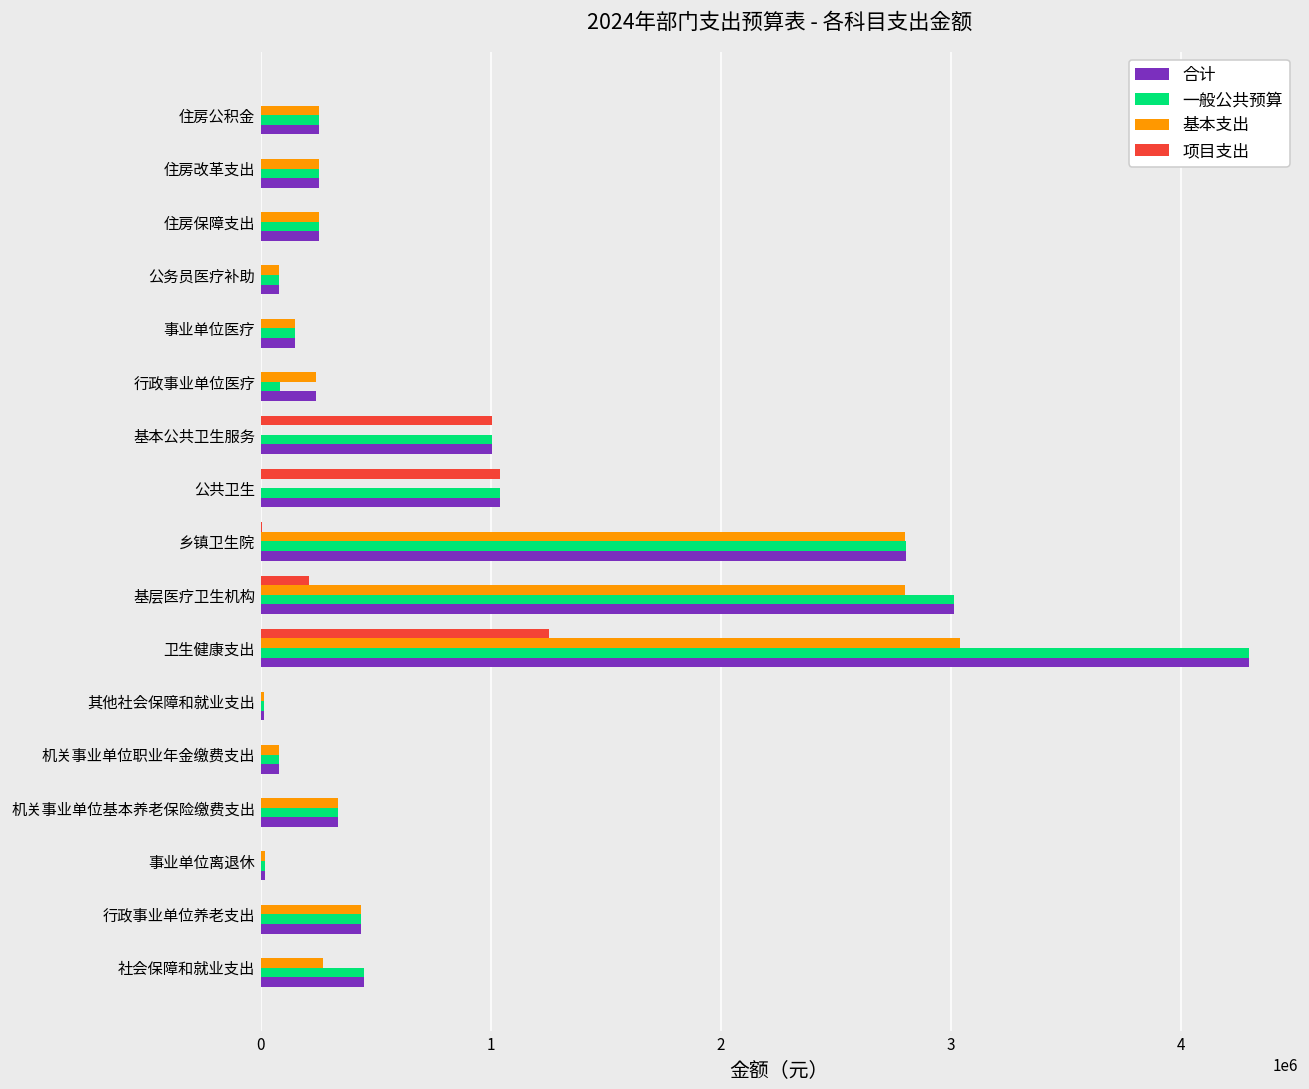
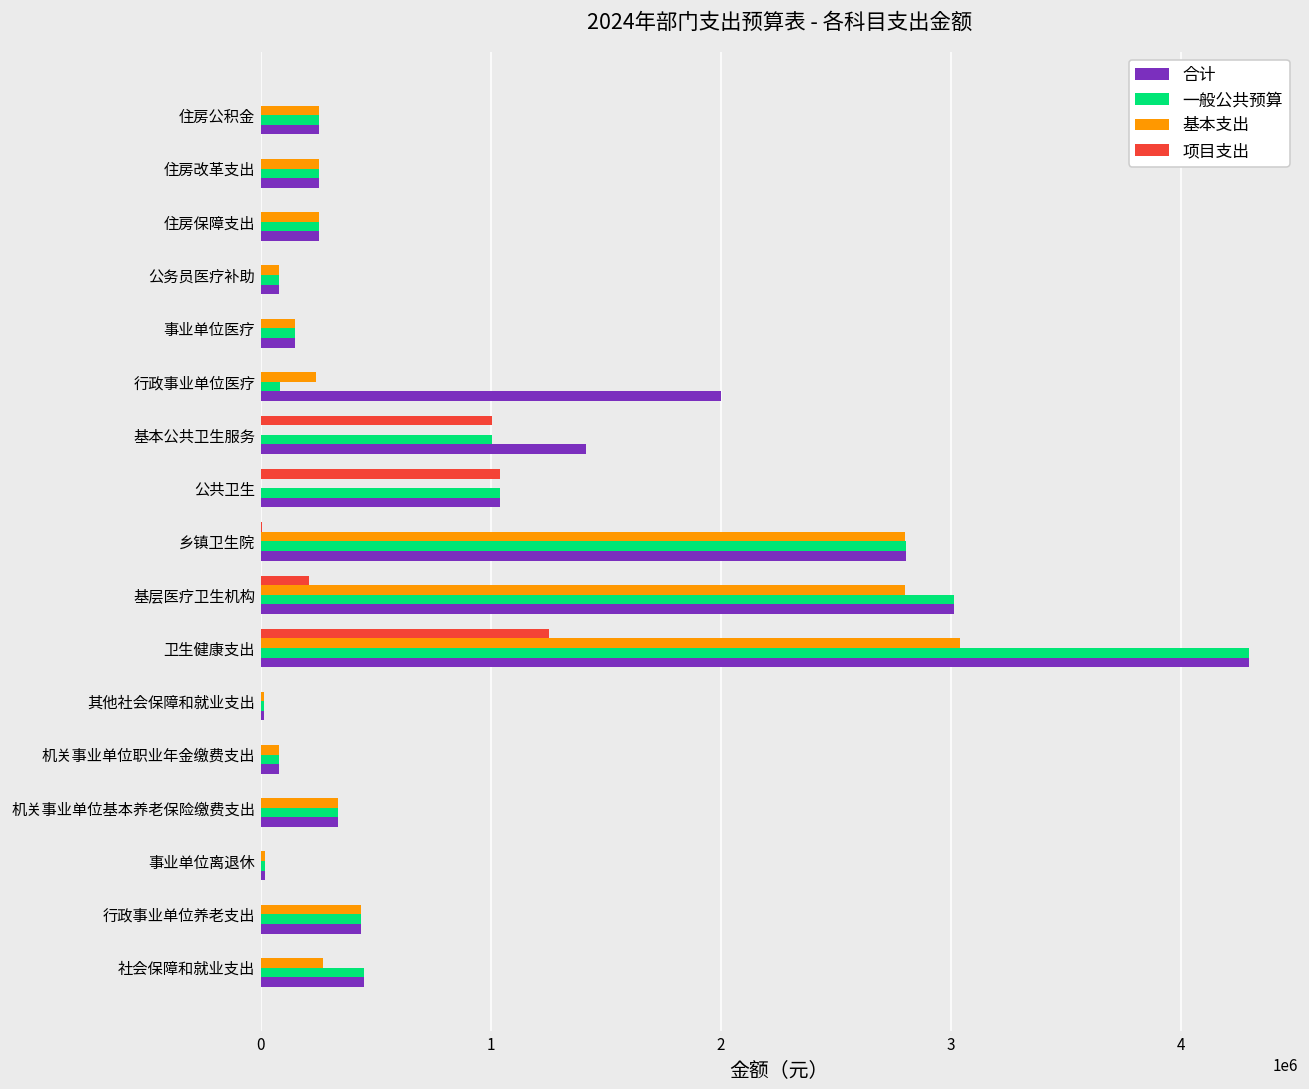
合计, 行政事业单位医疗: 240000 -> 2000000
合计, 基本公共卫生服务: 1000000 -> 1410000
